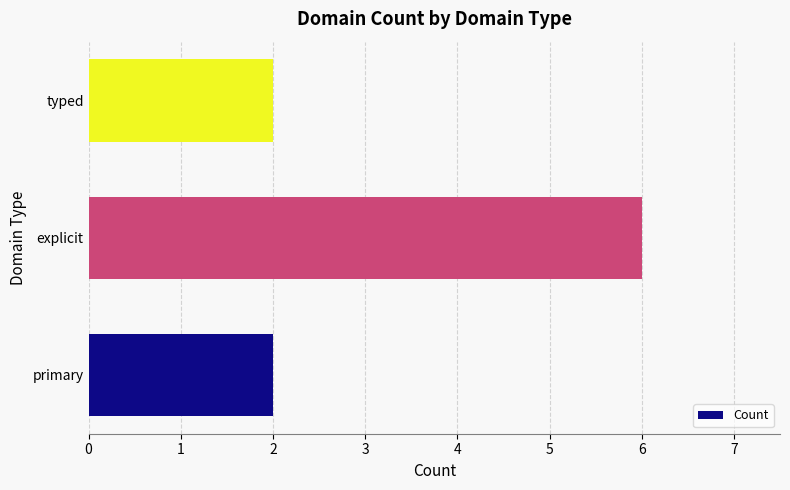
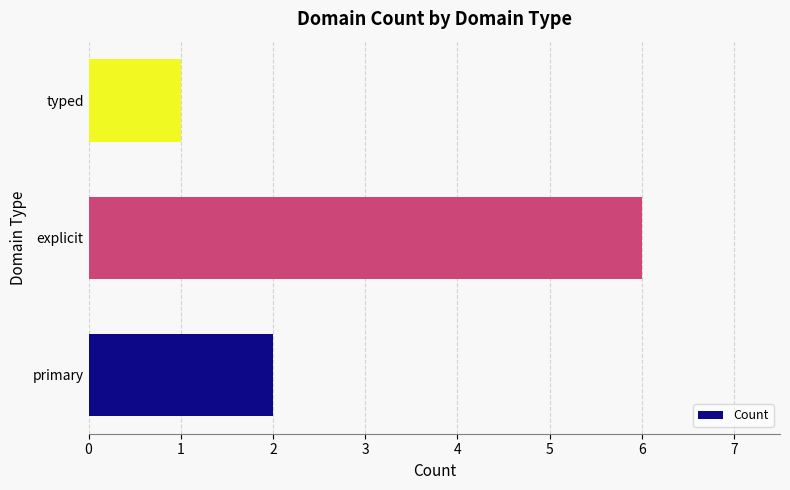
typed: 2 -> 1
